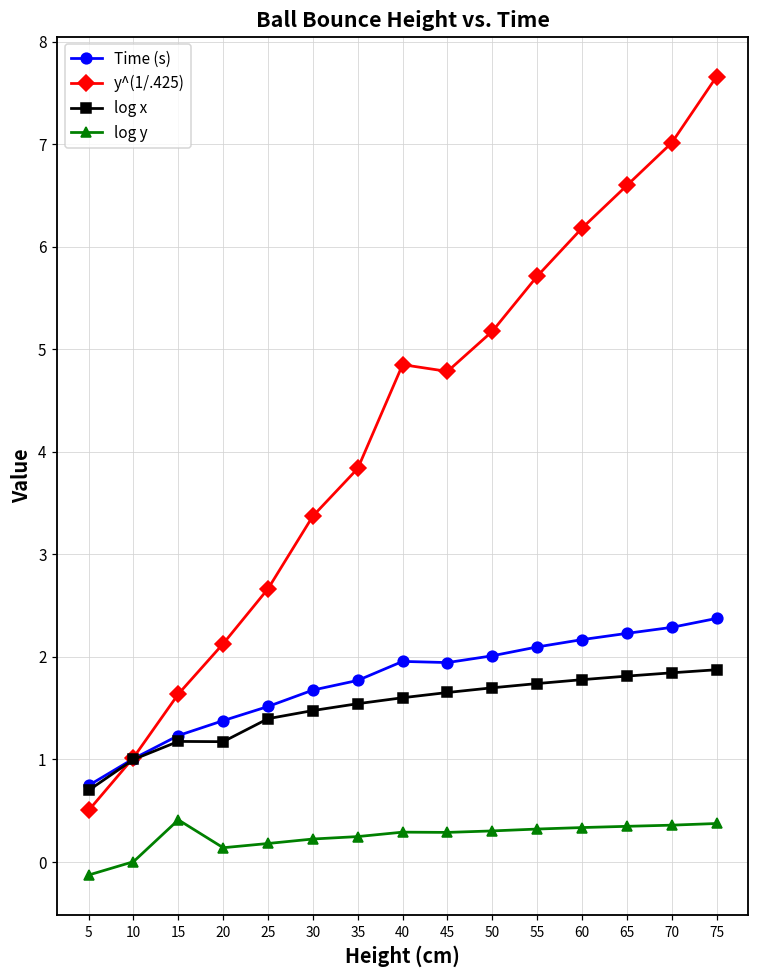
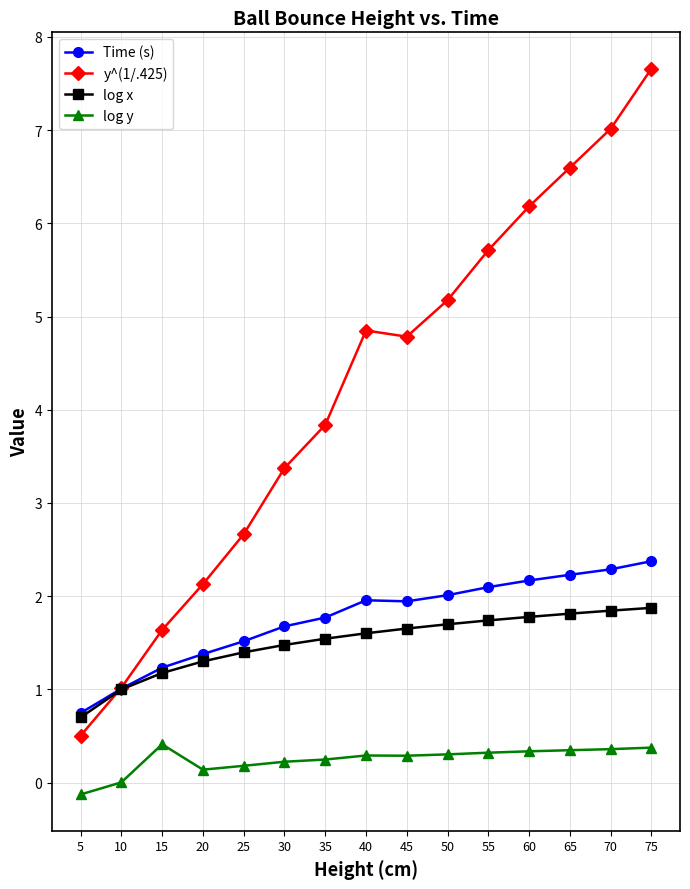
log x, 20: 1.2 -> 1.3
